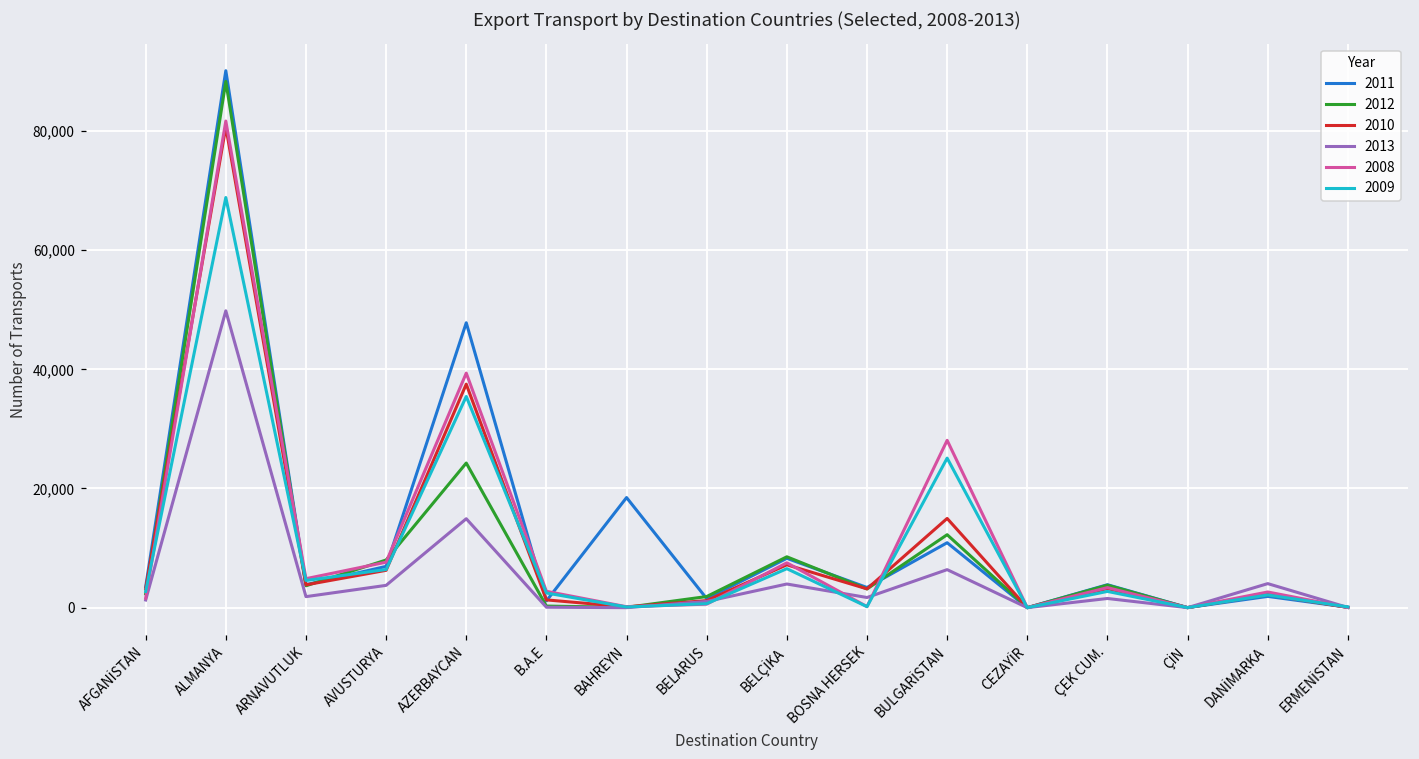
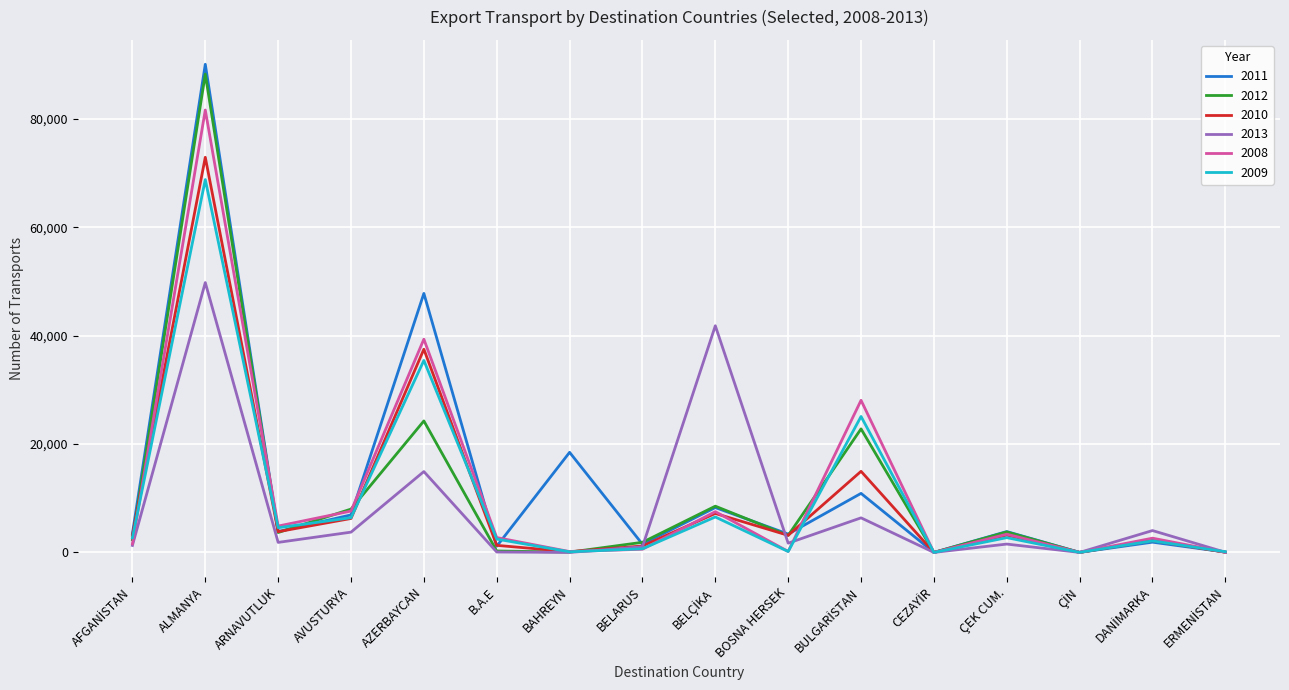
2010, ALMANYA: 81,000 -> 73,000
2013, BELÇİKA: 4,000 -> 42,000
2012, BULGARİSTAN: 12,000 -> 23,000
